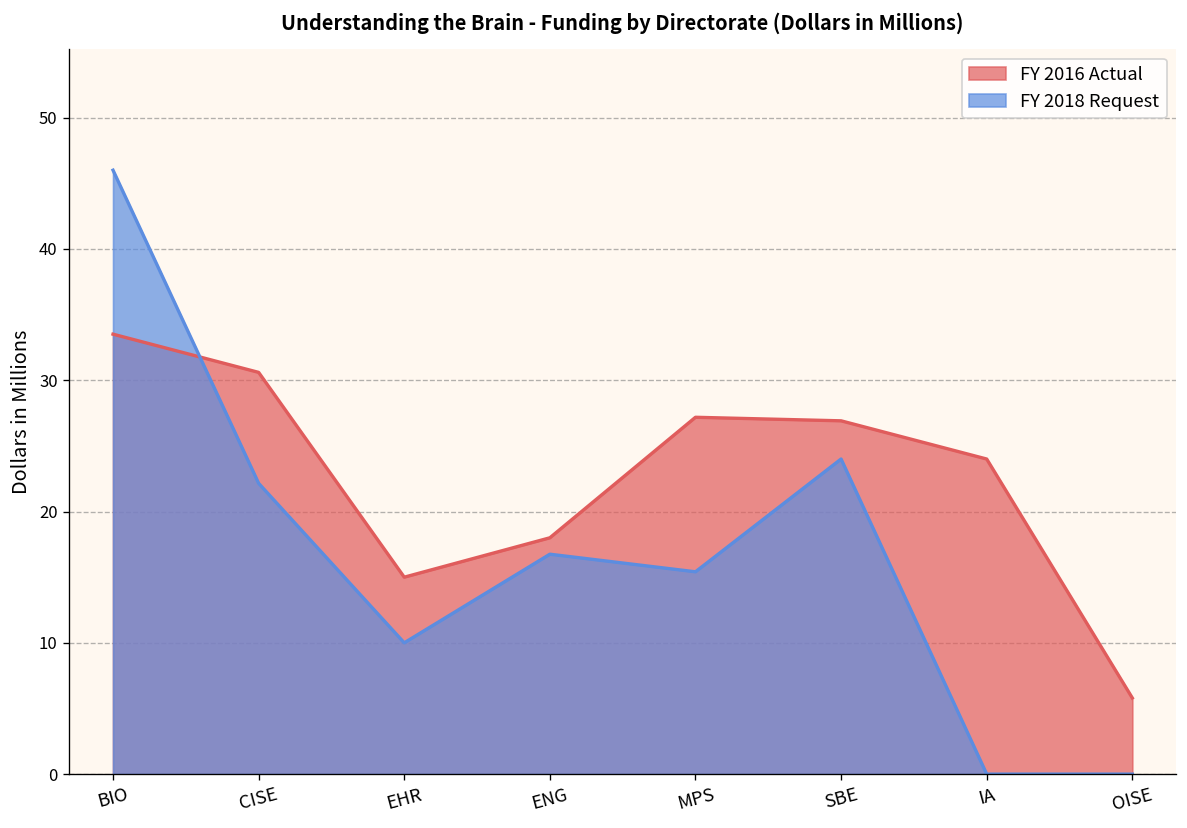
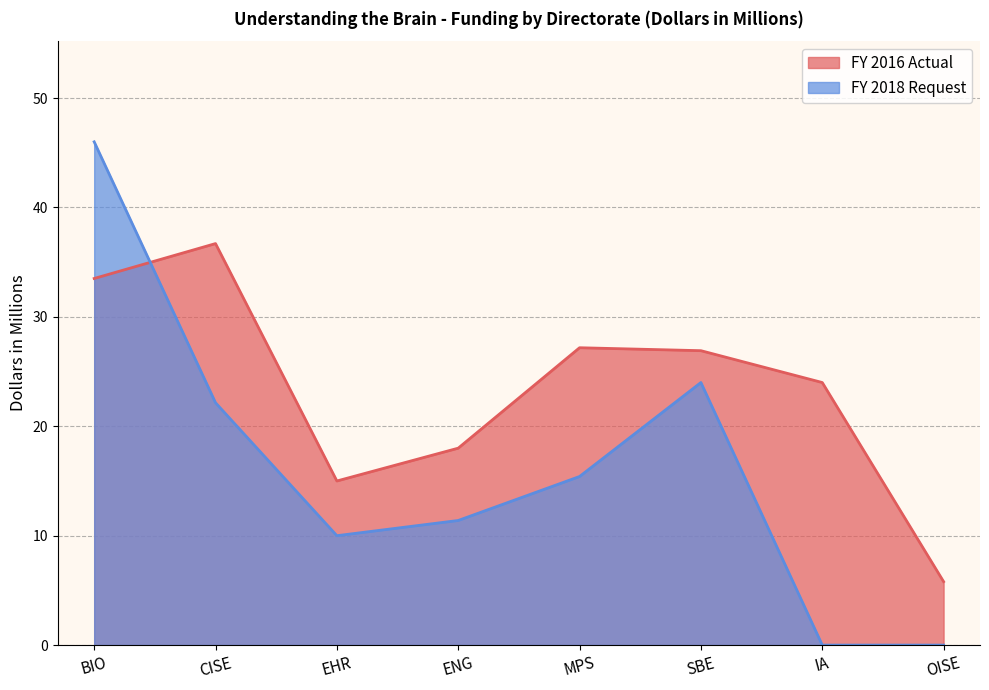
FY 2016 Actual, CISE: 30.6 -> 36.7
FY 2018 Request, ENG: 16.8 -> 11.4
